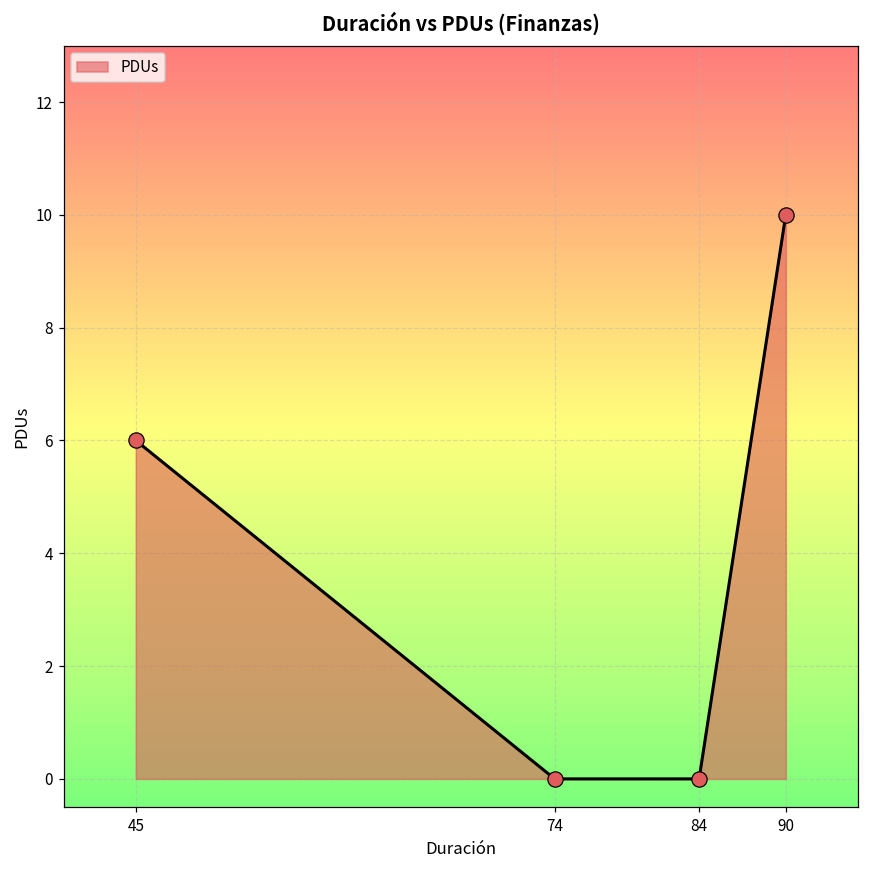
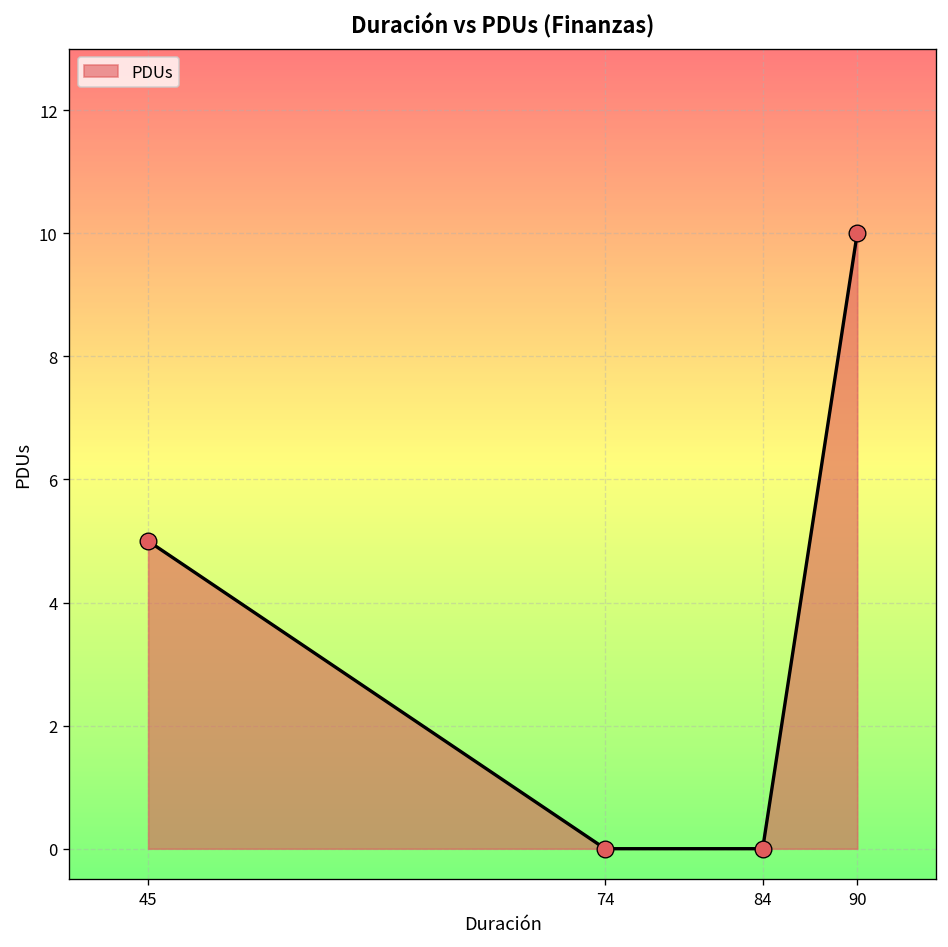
45: 6 -> 5
